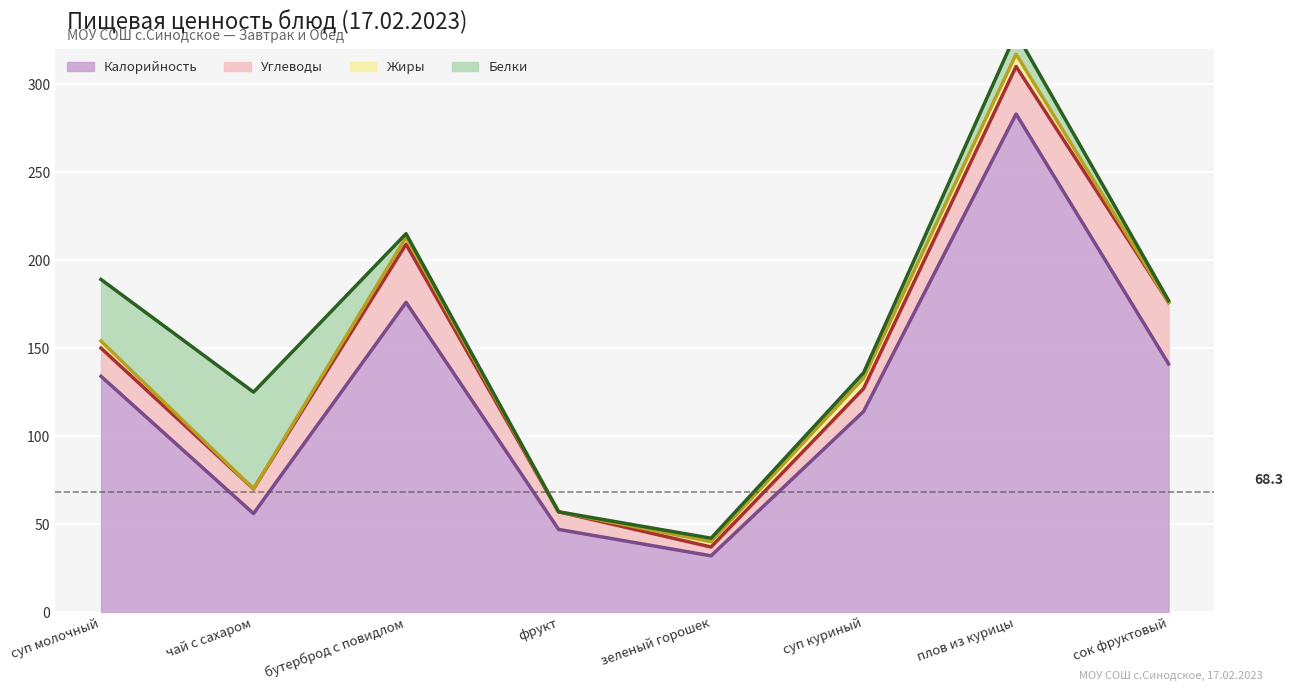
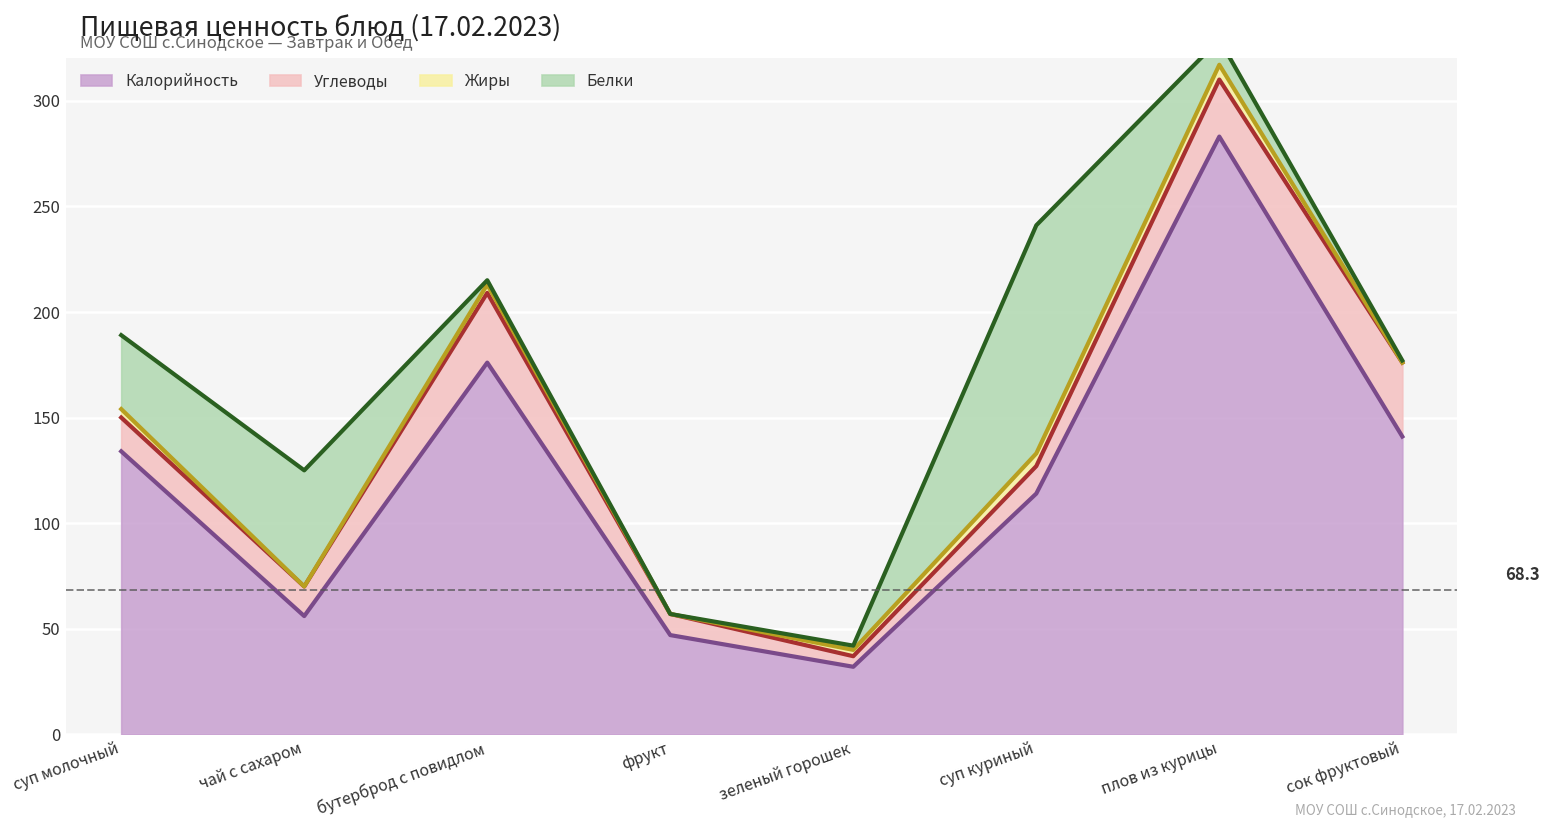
Белки, суп куриный: 3 -> 108
